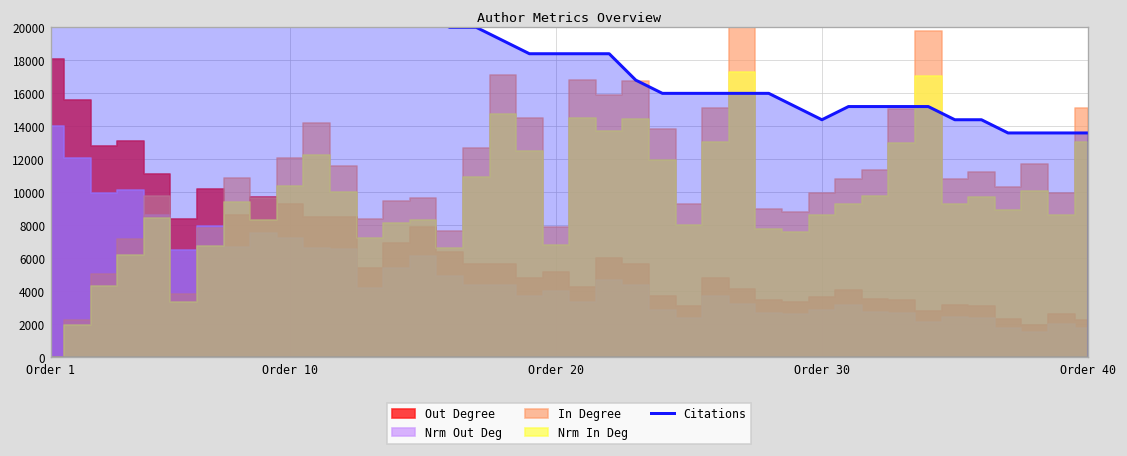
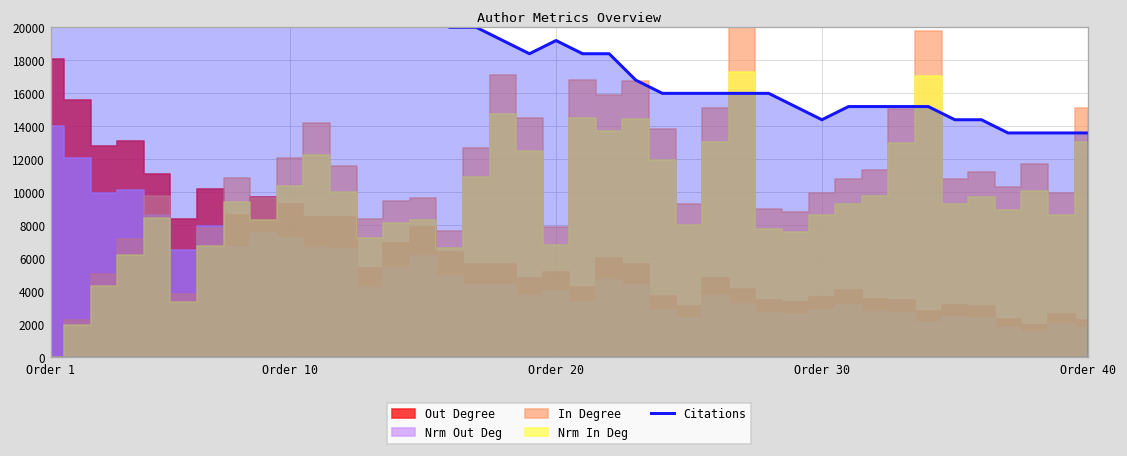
Citations, Order 20: 18400 -> 19200
